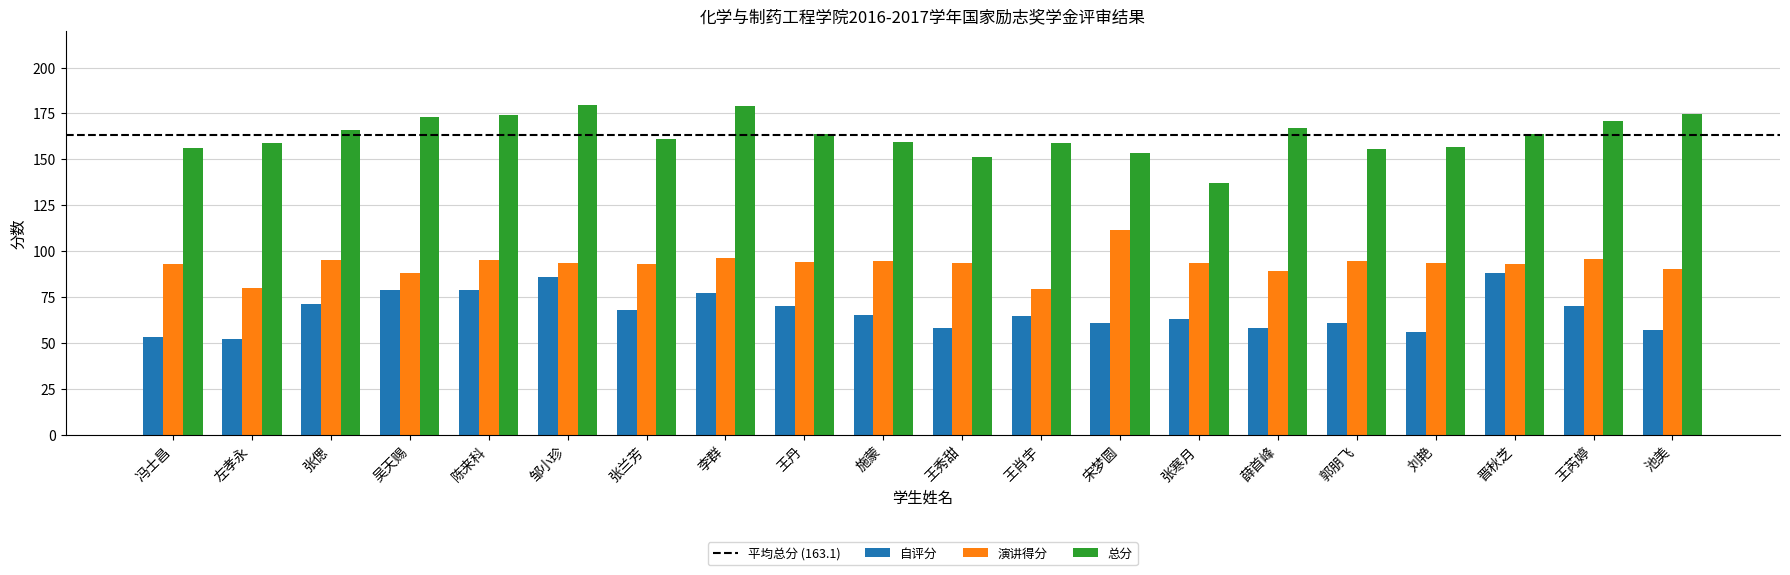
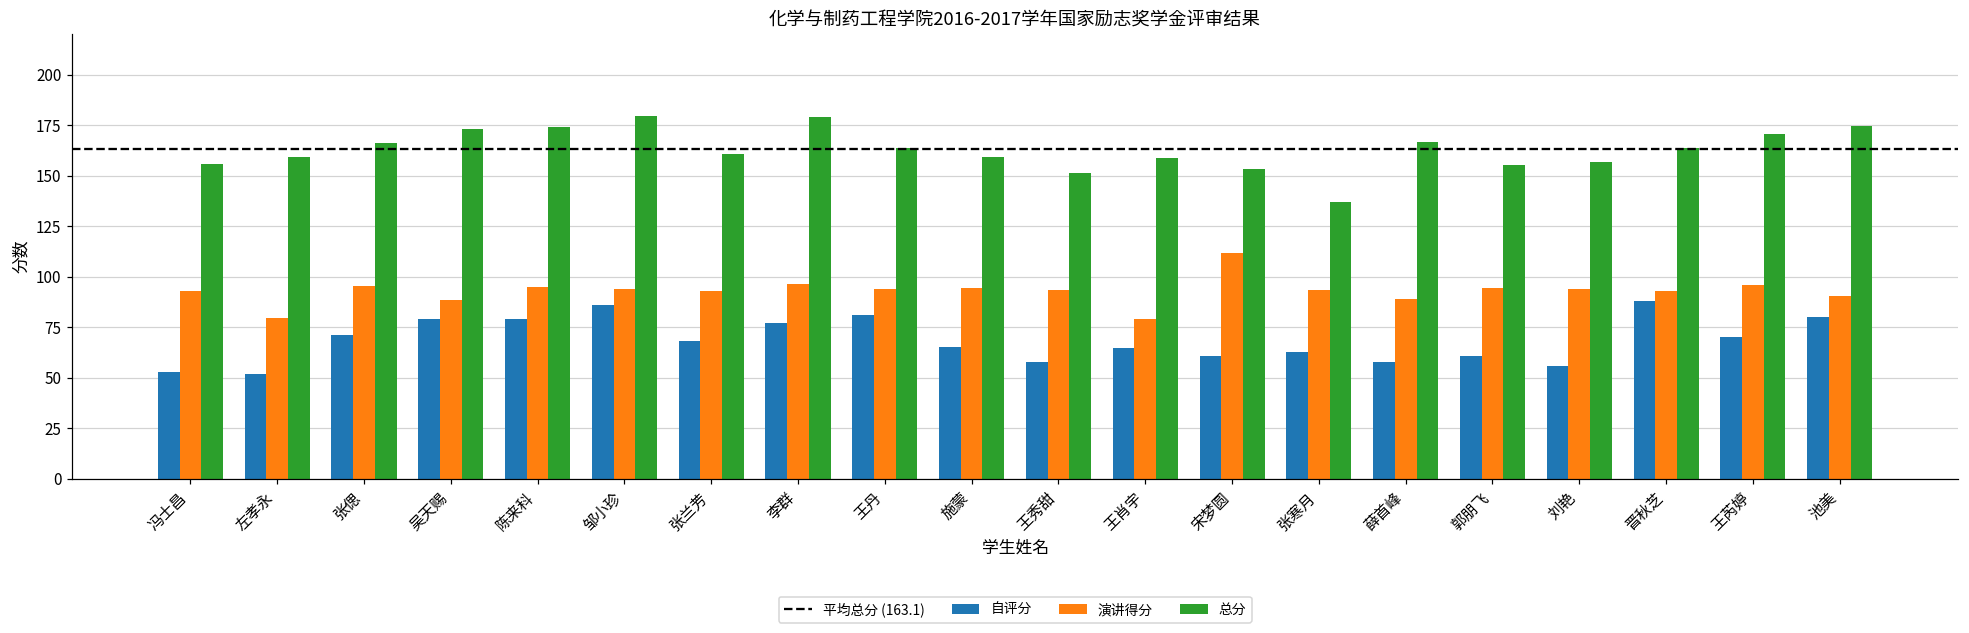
自评分, 王丹: 70 -> 81
自评分, 池美: 57 -> 80
